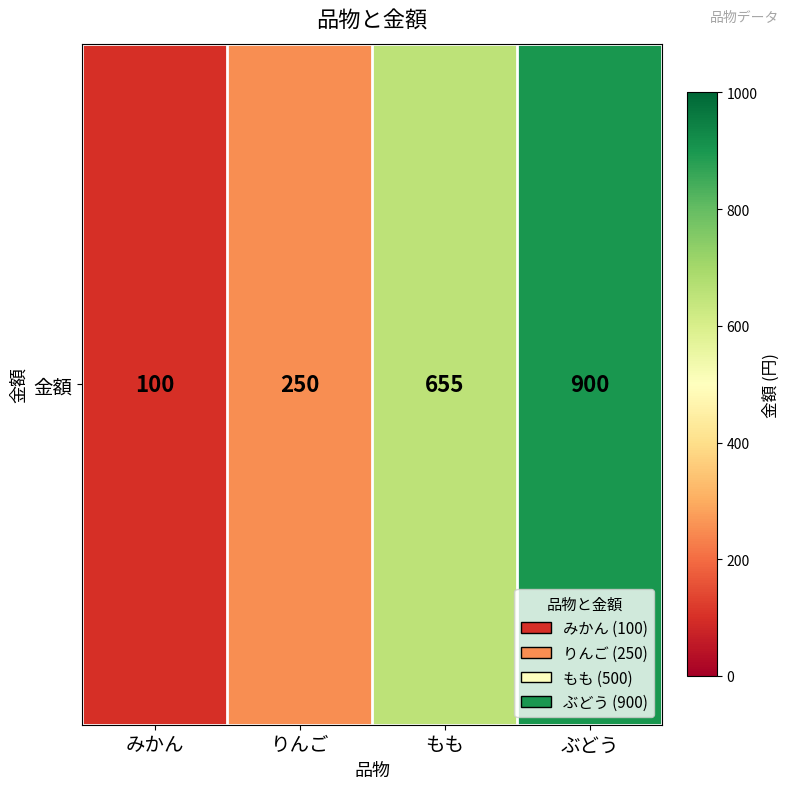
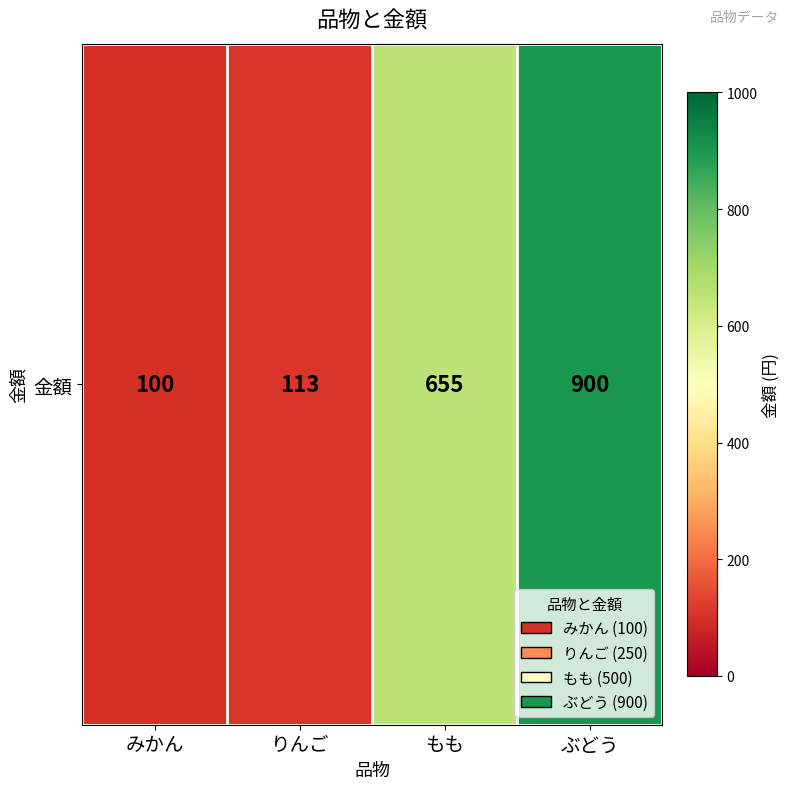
金額, りんご: 250 -> 113
